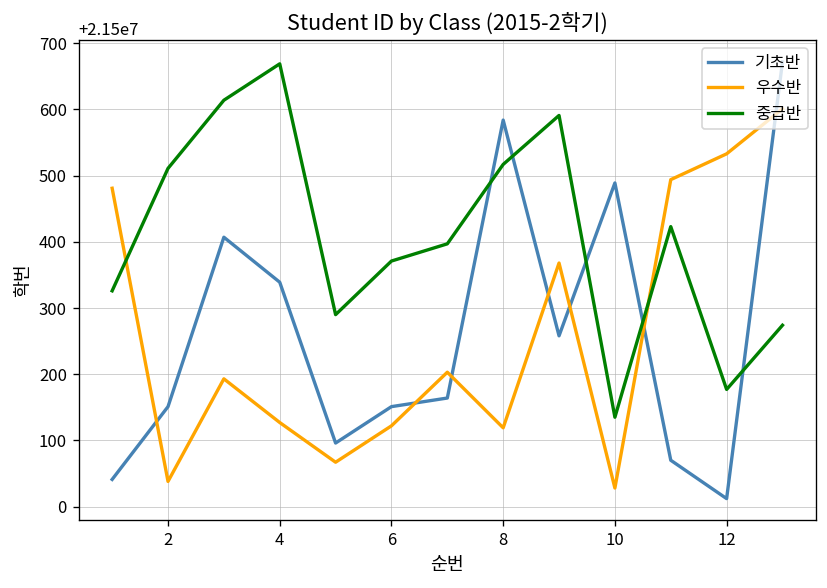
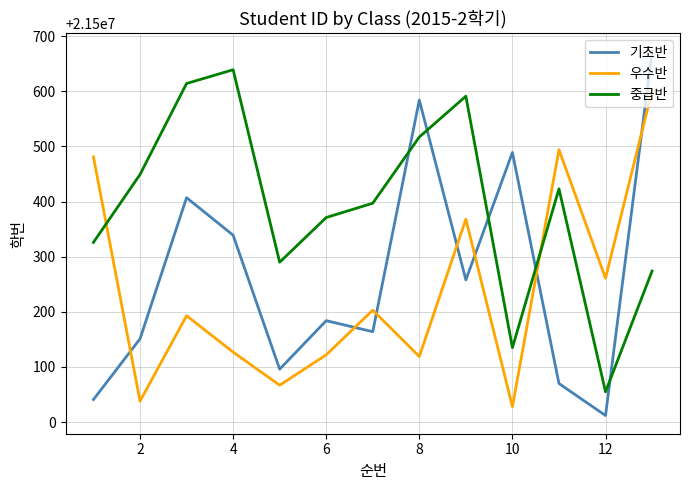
중급반, 2: 21500510 -> 21500450
중급반, 4: 21500670 -> 21500640
기초반, 6: 21500150 -> 21500180
우수반, 12: 21500530 -> 21500260
중급반, 12: 21500180 -> 21500060
